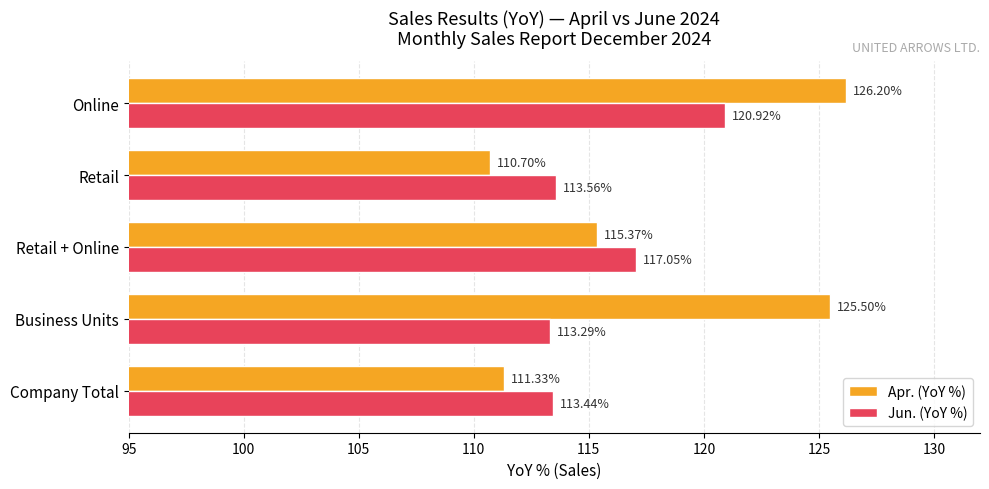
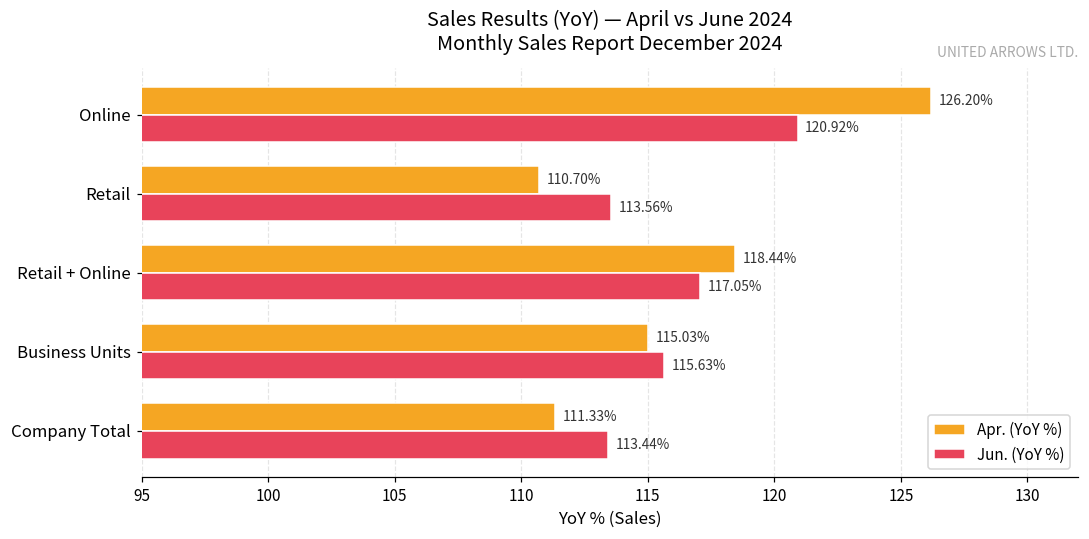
Apr. (YoY %), Retail + Online: 115.37% -> 118.44%
Apr. (YoY %), Business Units: 125.50% -> 115.03%
Jun. (YoY %), Business Units: 113.29% -> 115.63%
